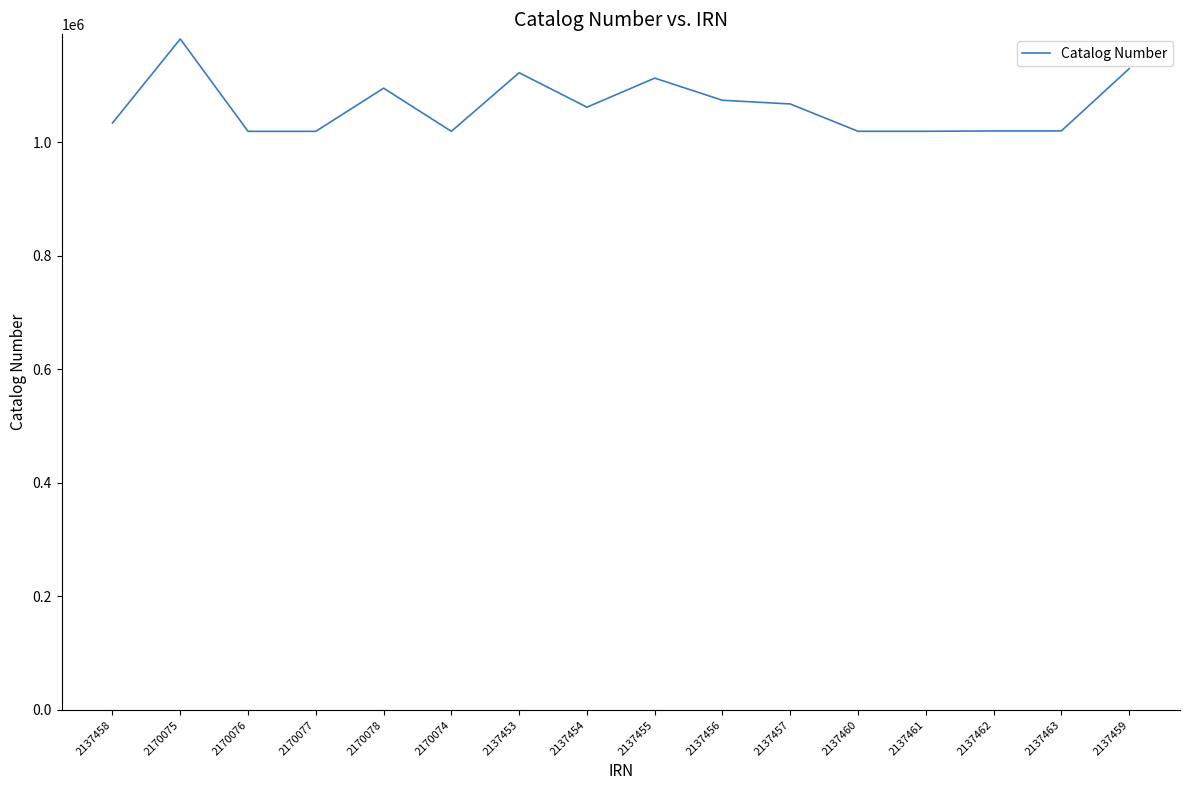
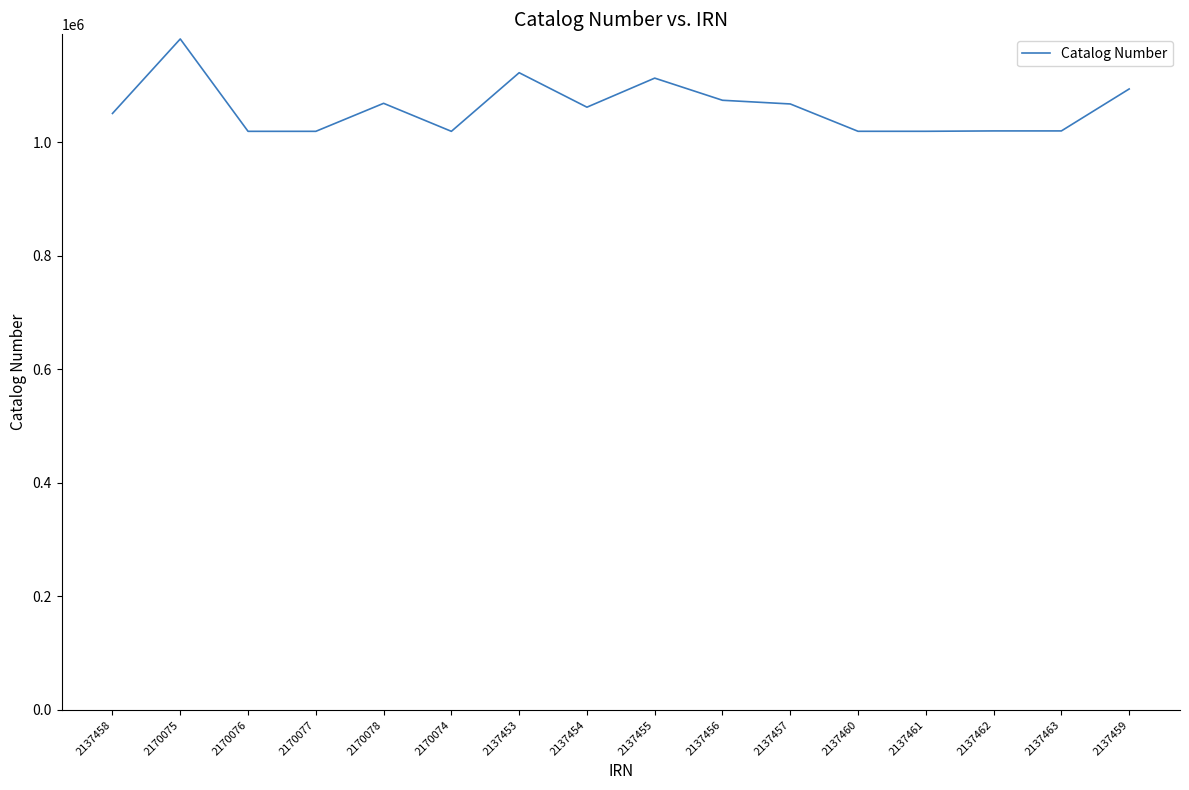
2137458: 1030000 -> 1050000
2170078: 1100000 -> 1070000
2137459: 1130000 -> 1090000
